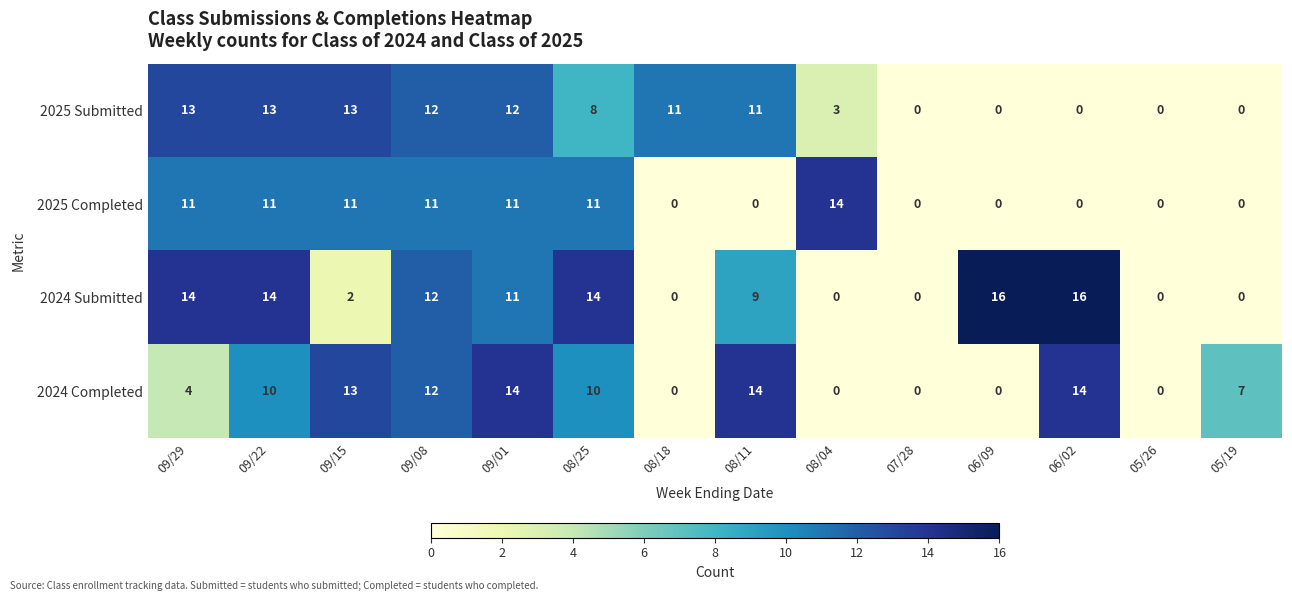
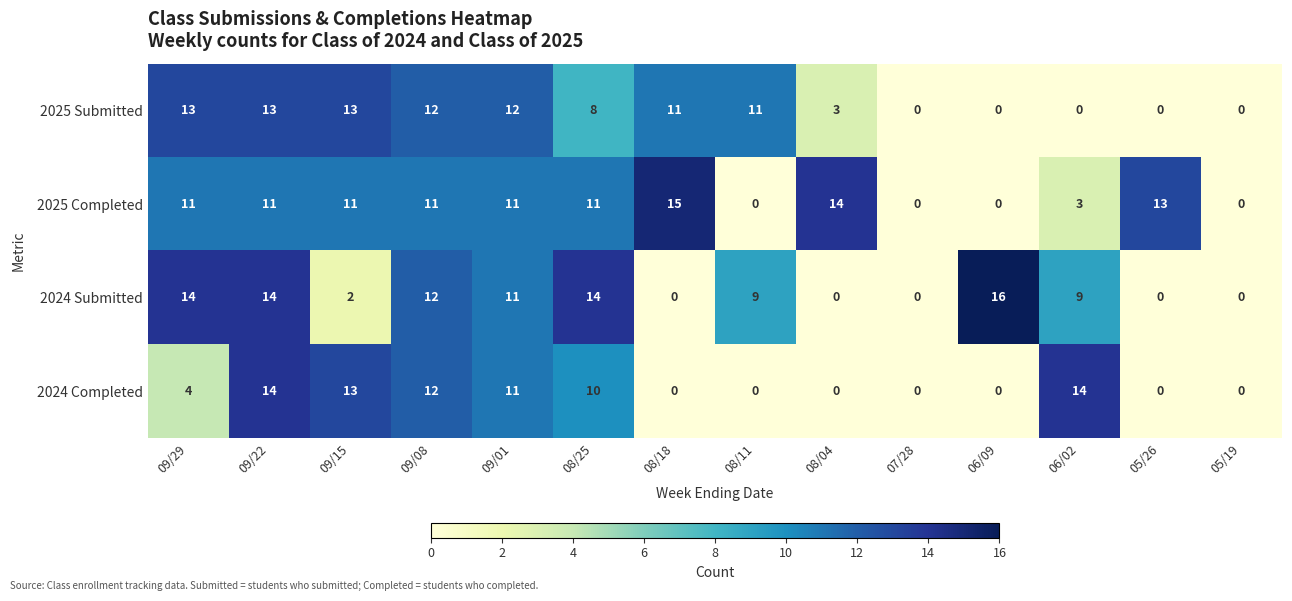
2025 Completed, 08/18: 0 -> 15
2025 Completed, 06/02: 0 -> 3
2025 Completed, 05/26: 0 -> 13
2024 Submitted, 06/02: 16 -> 9
2024 Completed, 09/22: 10 -> 14
2024 Completed, 09/01: 14 -> 11
2024 Completed, 08/11: 14 -> 0
2024 Completed, 05/19: 7 -> 0
